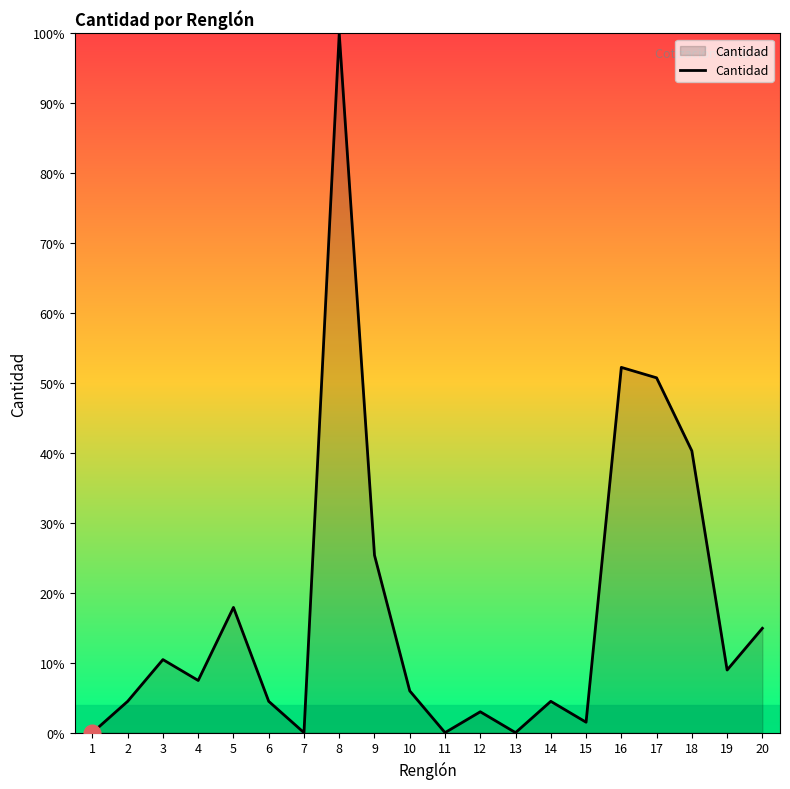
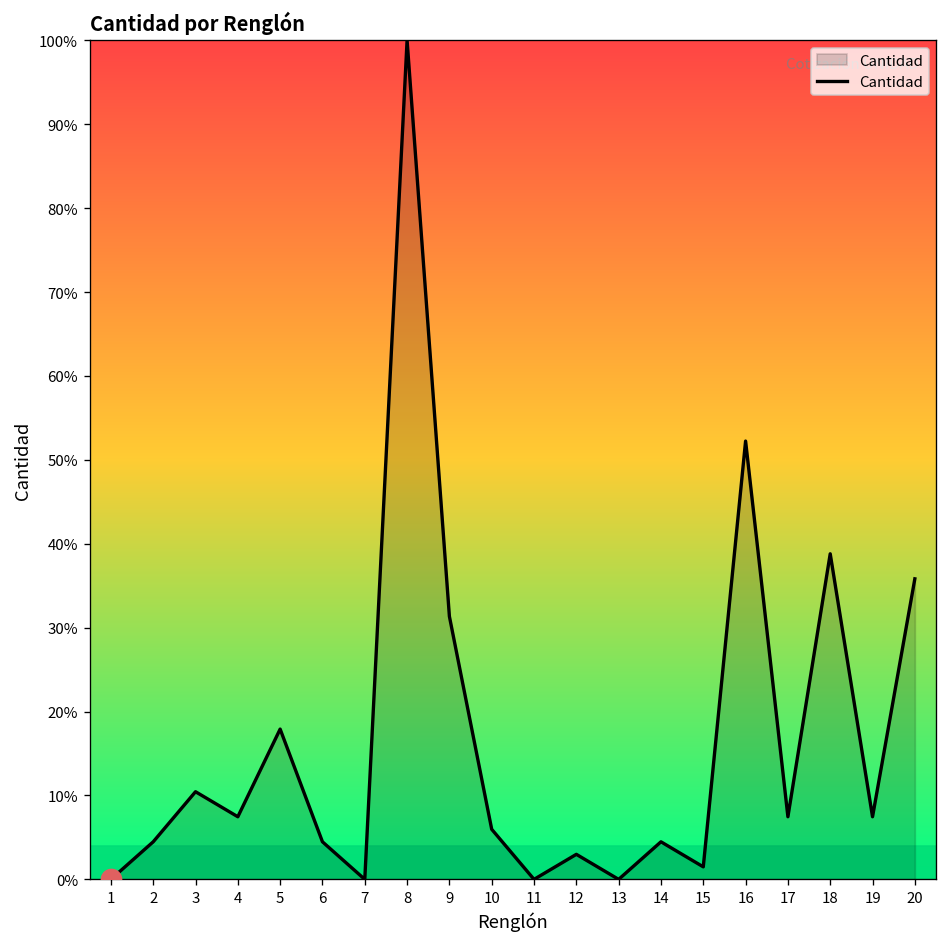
Cantidad, 9: 25% -> 31%
Cantidad, 17: 51% -> 7%
Cantidad, 18: 40% -> 39%
Cantidad, 19: 9% -> 7%
Cantidad, 20: 15% -> 36%
